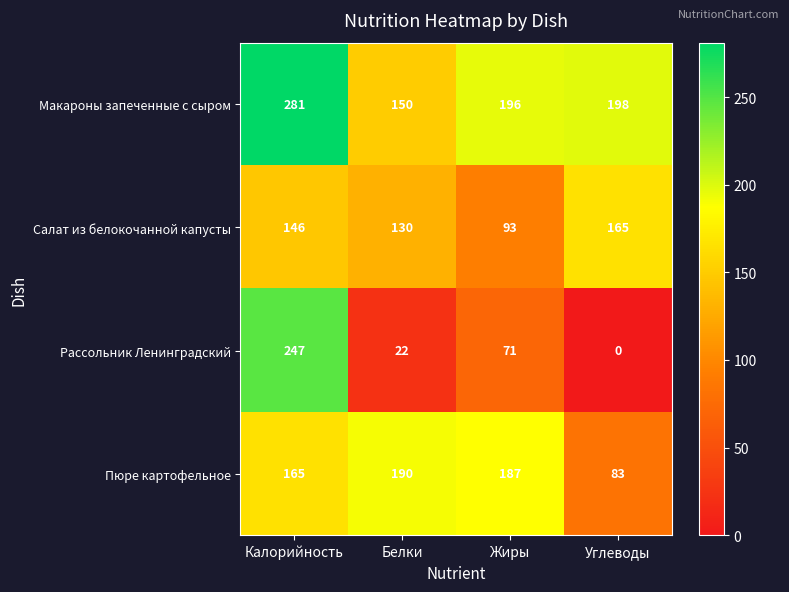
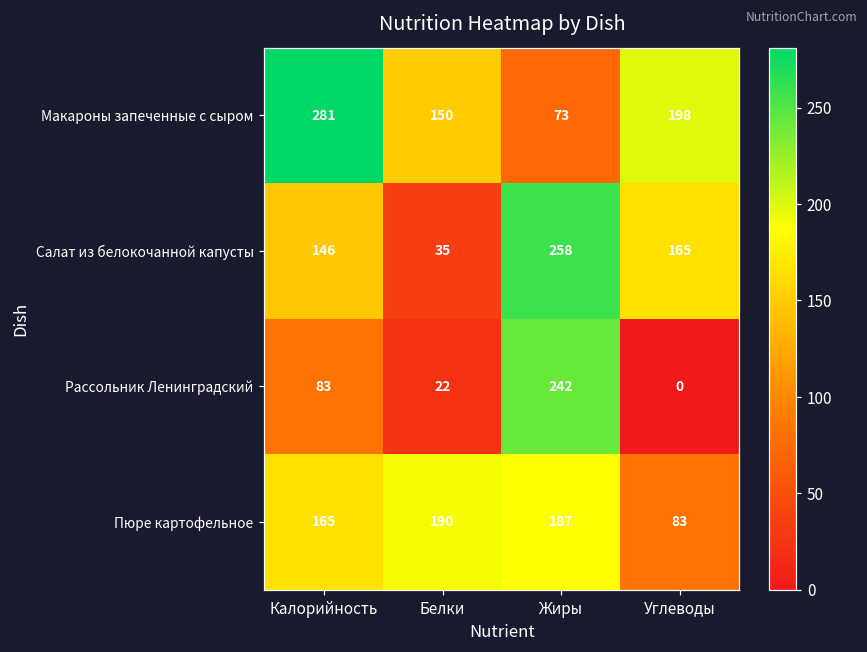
Макароны запеченные с сыром, Жиры: 196 -> 73
Салат из белокочанной капусты, Белки: 130 -> 35
Салат из белокочанной капусты, Жиры: 93 -> 258
Рассольник Ленинградский, Калорийность: 247 -> 83
Рассольник Ленинградский, Жиры: 71 -> 242
